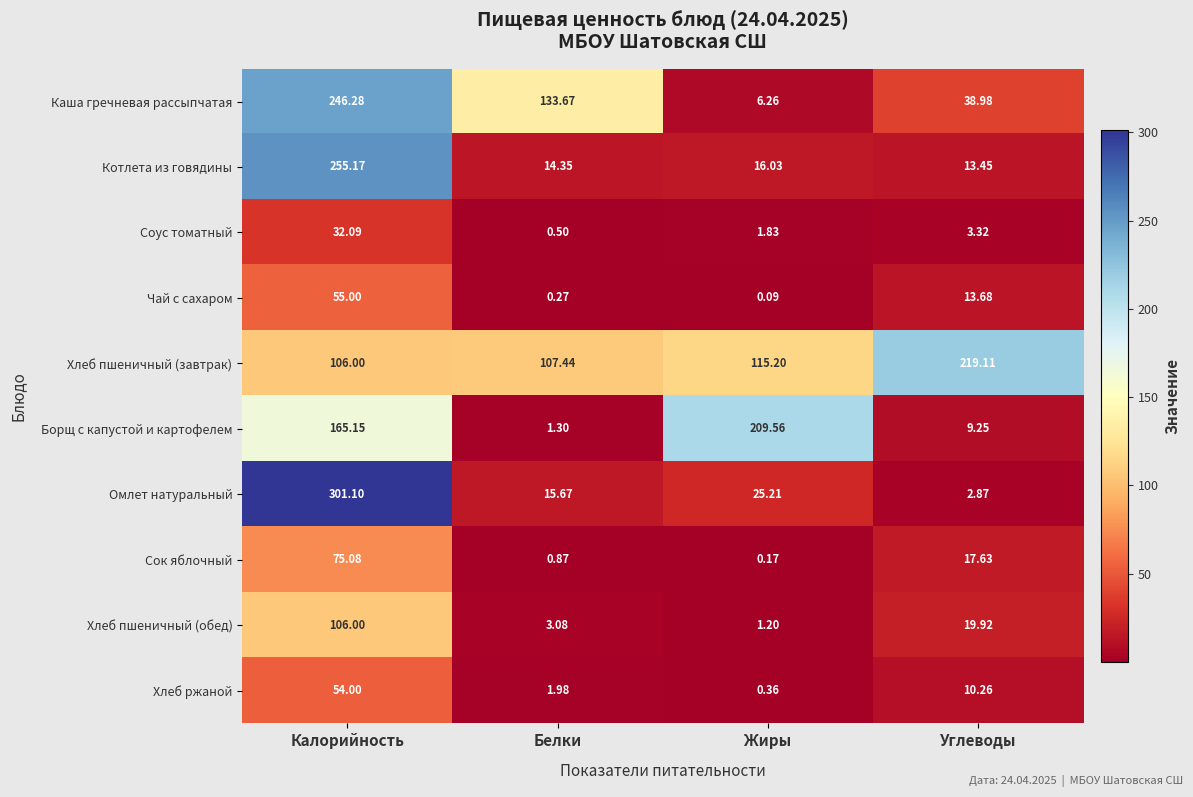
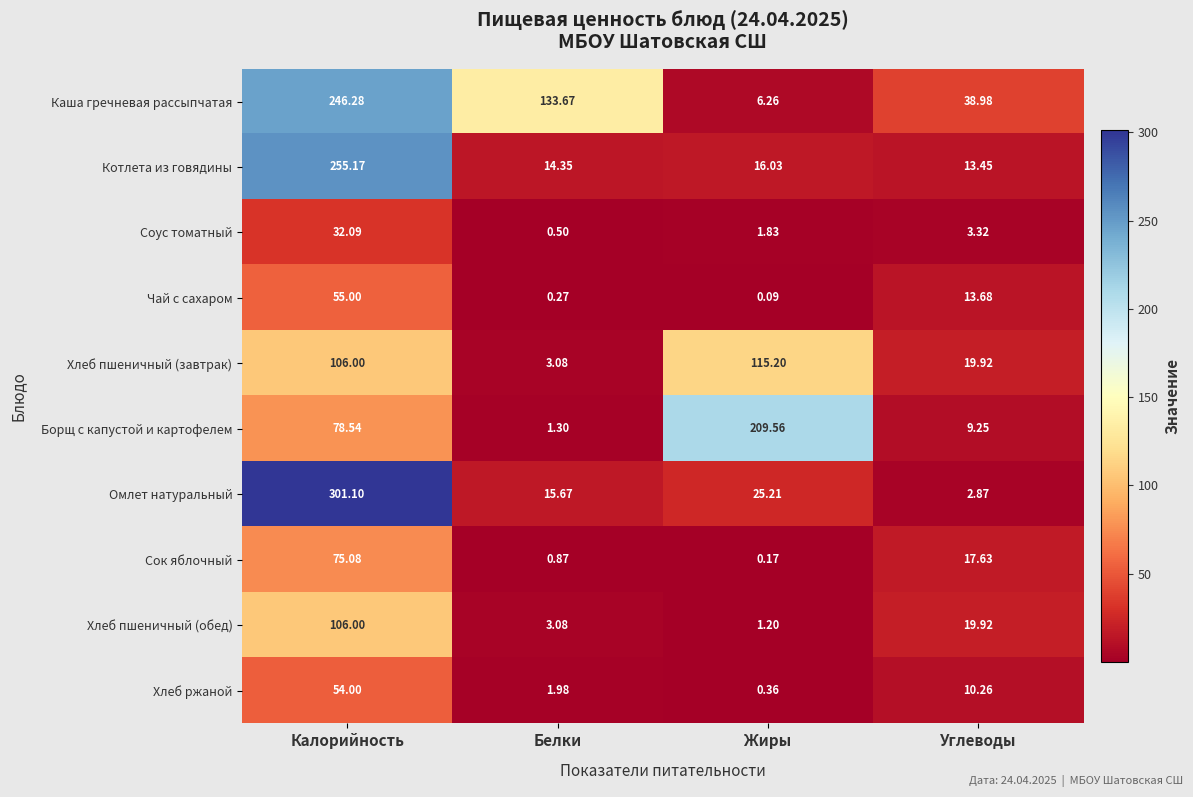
Хлеб пшеничный (завтрак), Белки: 107.44 -> 3.08
Хлеб пшеничный (завтрак), Углеводы: 219.11 -> 19.92
Борщ с капустой и картофелем, Калорийность: 165.15 -> 78.54
